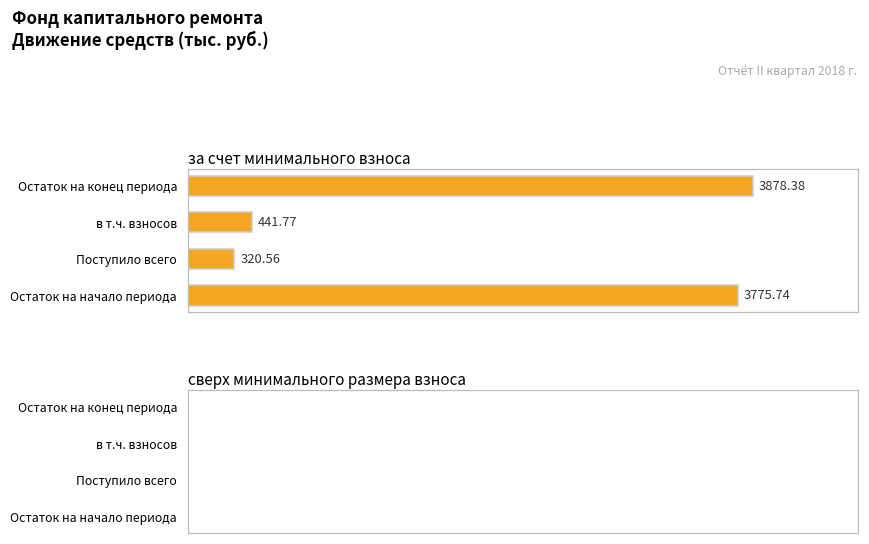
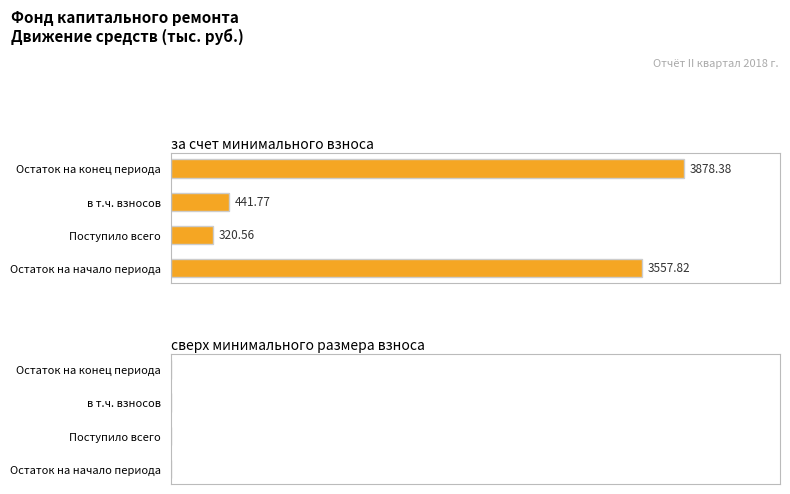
за счет минимального взноса, Остаток на начало периода: 3775.74 -> 3557.82
